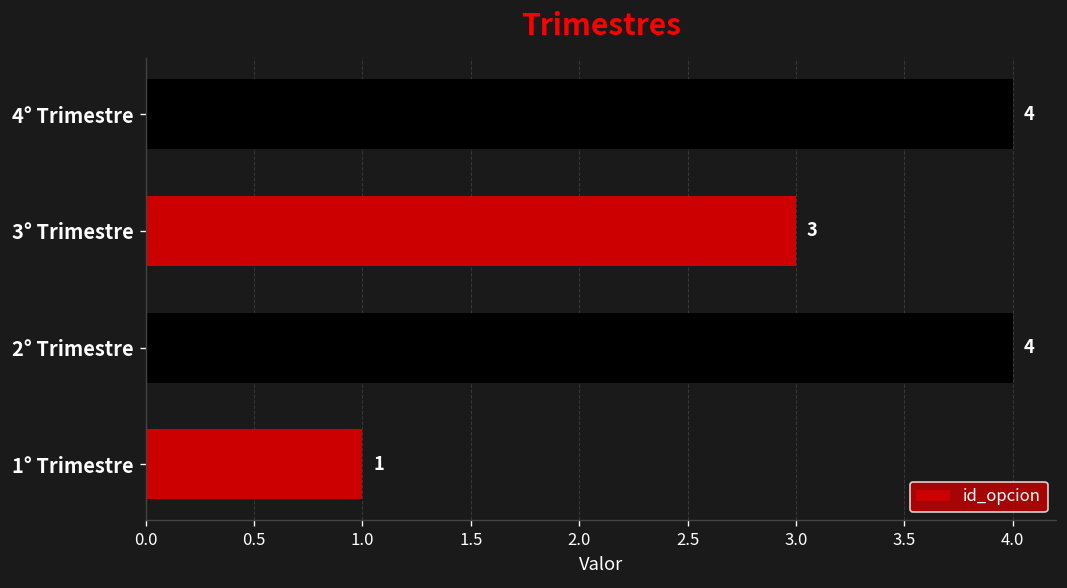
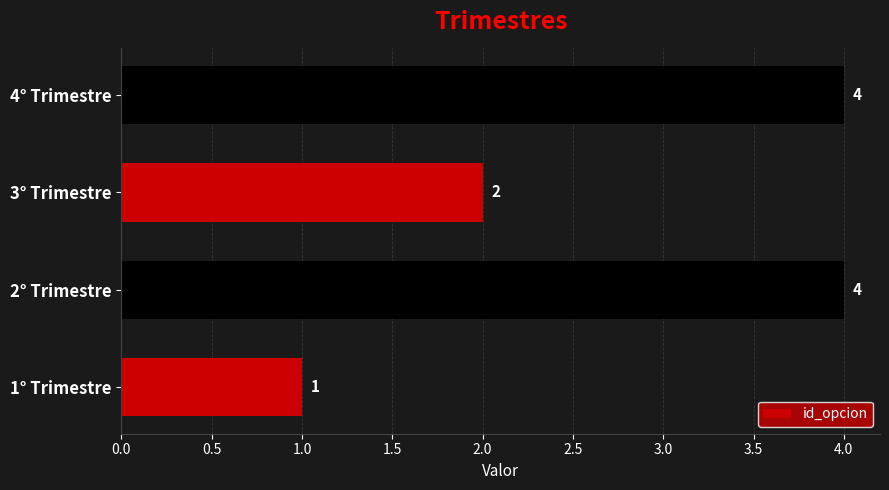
3° Trimestre: 3 -> 2
